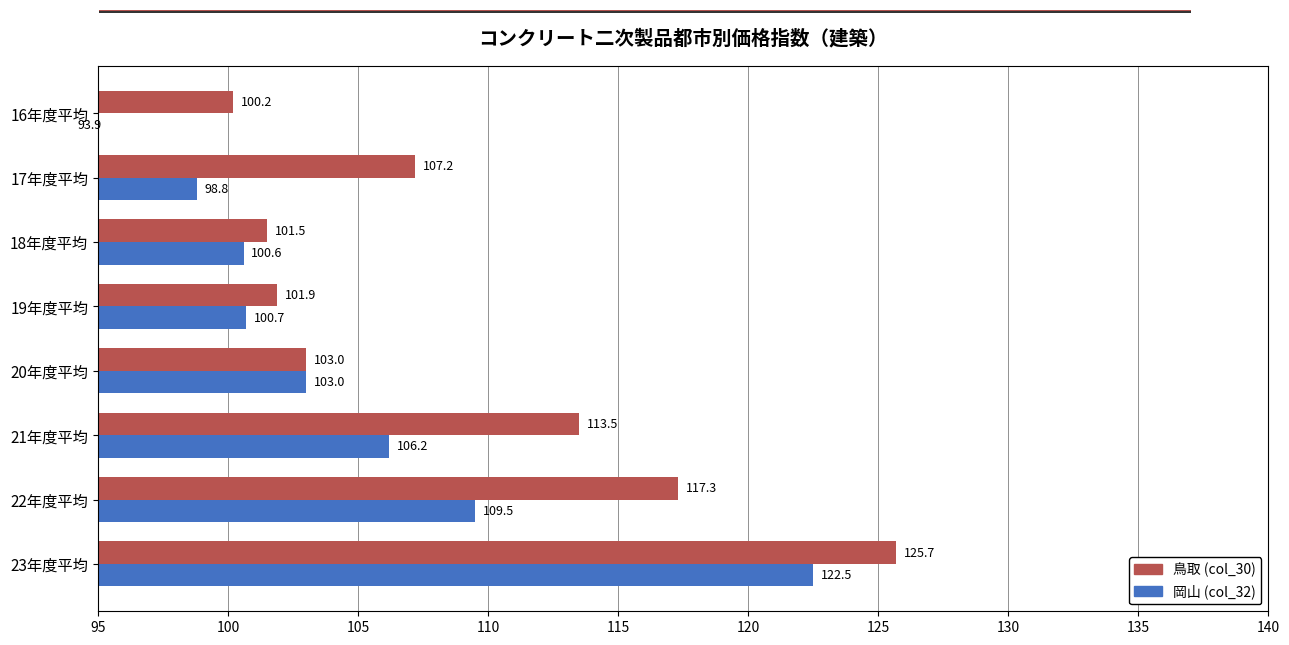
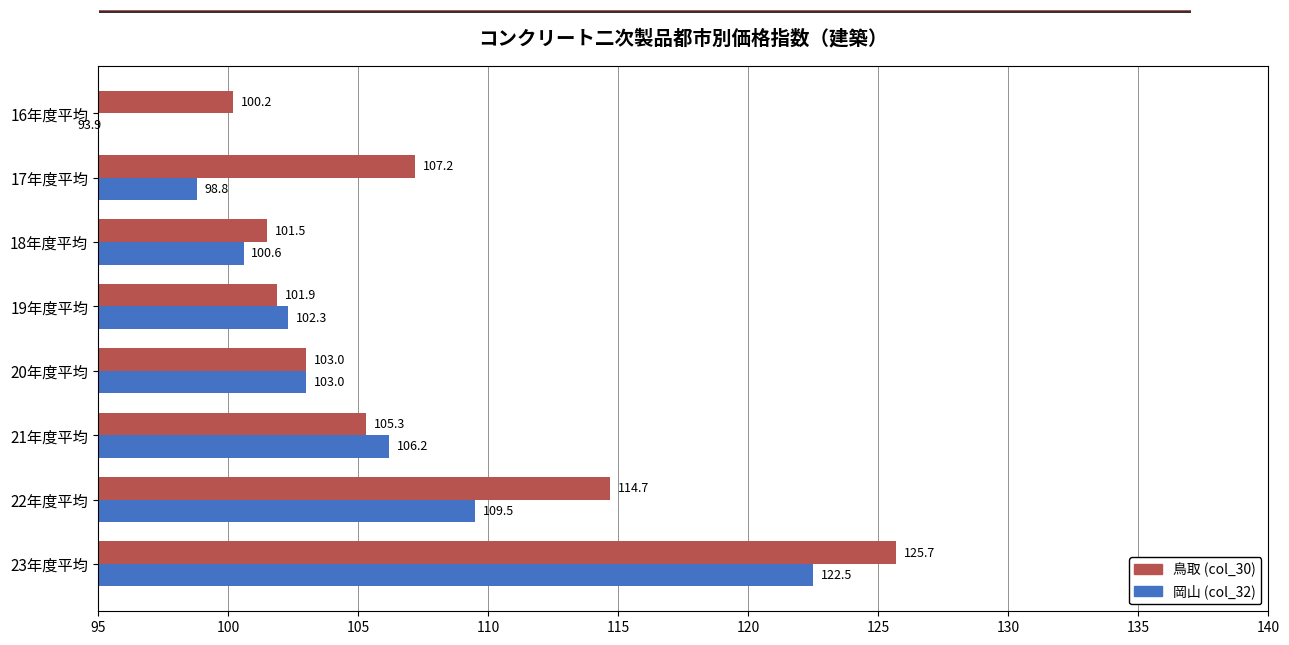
コンクリート二次製品都市別価格指数（建築）, 岡山 (col_32), 19年度平均: 100.7 -> 102.3
コンクリート二次製品都市別価格指数（建築）, 鳥取 (col_30), 21年度平均: 113.5 -> 105.3
コンクリート二次製品都市別価格指数（建築）, 鳥取 (col_30), 22年度平均: 117.3 -> 114.7
